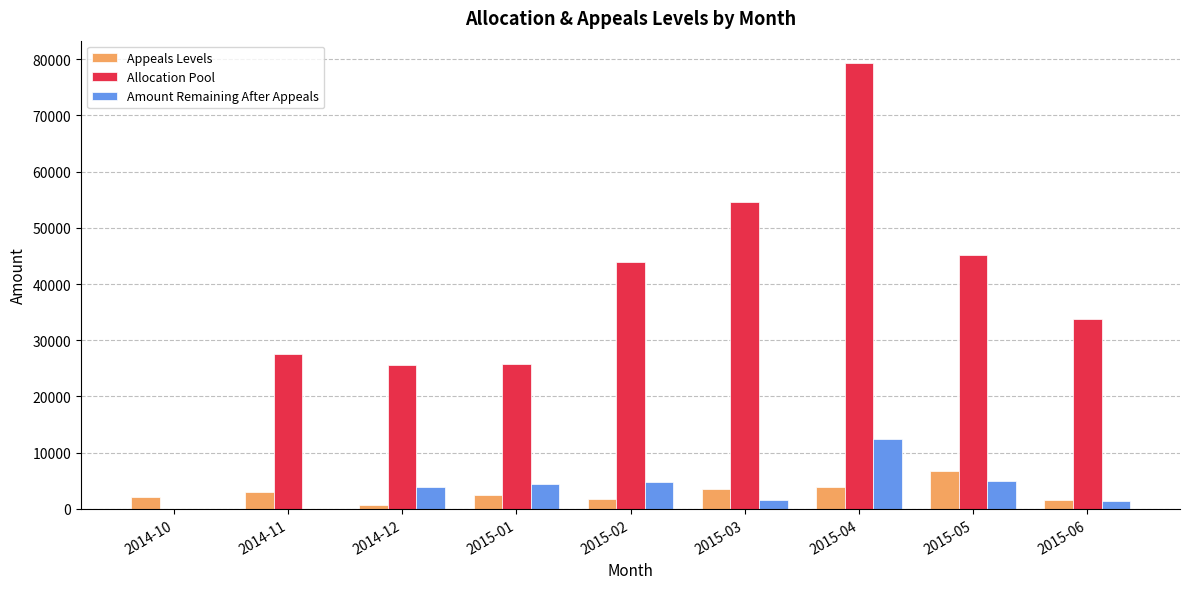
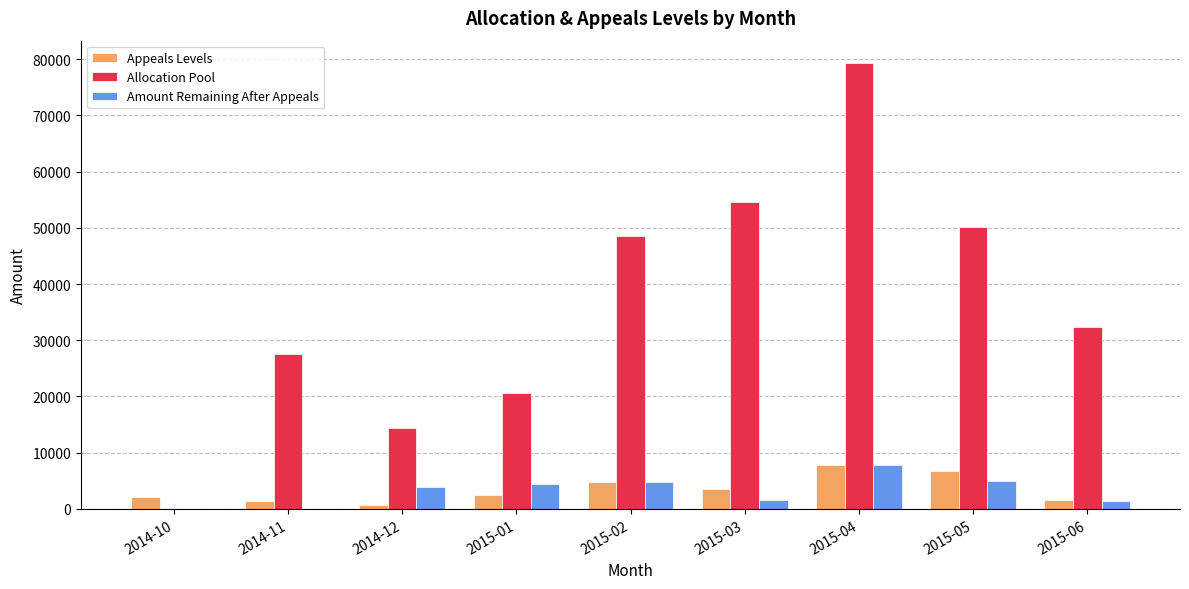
Appeals Levels, 2014-11: 3000 -> 1000
Allocation Pool, 2014-12: 26000 -> 14000
Allocation Pool, 2015-01: 26000 -> 21000
Appeals Levels, 2015-02: 2000 -> 5000
Allocation Pool, 2015-02: 44000 -> 48000
Appeals Levels, 2015-04: 4000 -> 8000
Amount Remaining After Appeals, 2015-04: 12000 -> 8000
Allocation Pool, 2015-05: 45000 -> 50000
Allocation Pool, 2015-06: 34000 -> 32000
